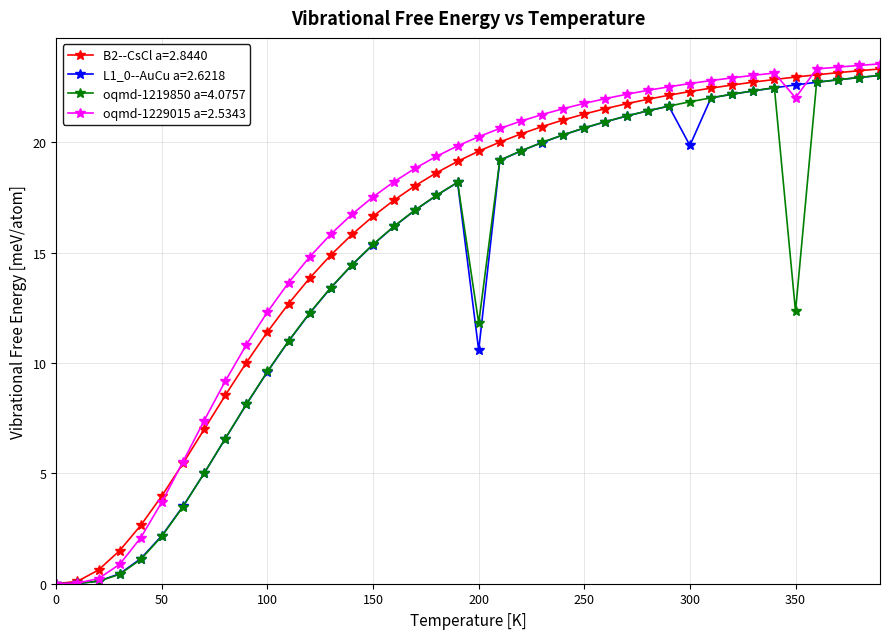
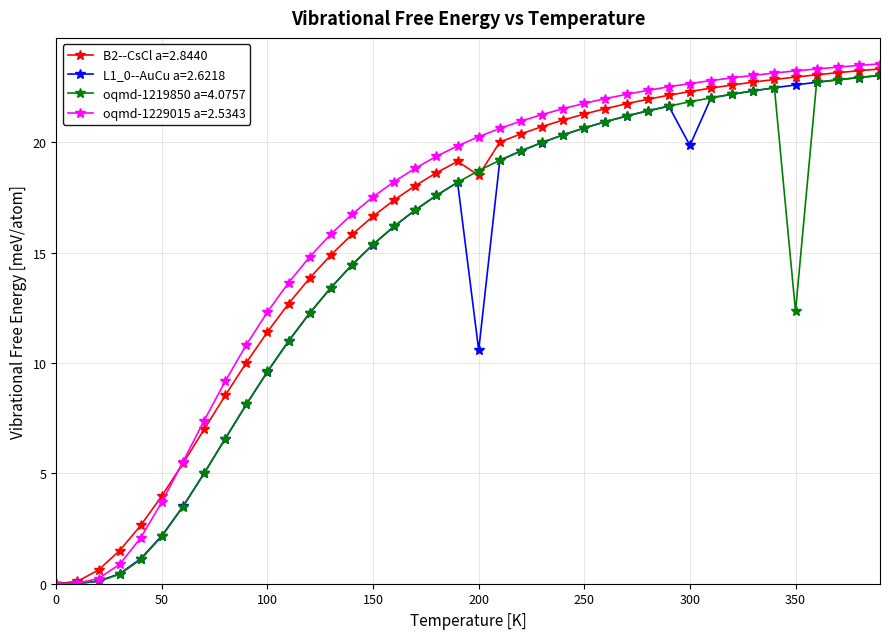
B2--CsCl a=2.8440, 200: 19.6 -> 18.5
oqmd-1219850 a=4.0757, 200: 11.8 -> 18.7
oqmd-1229015 a=2.5343, 350: 22.0 -> 23.2
